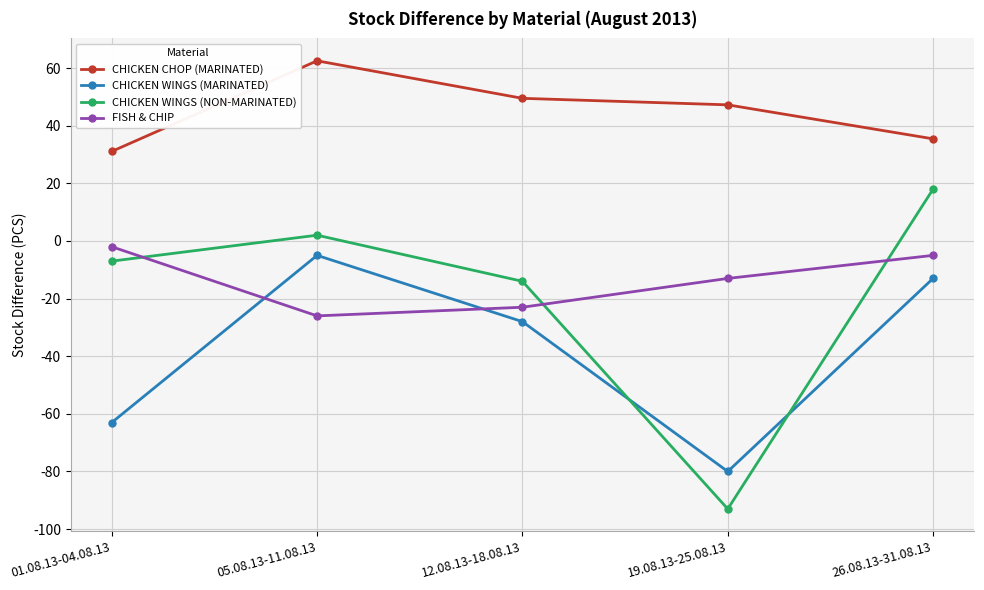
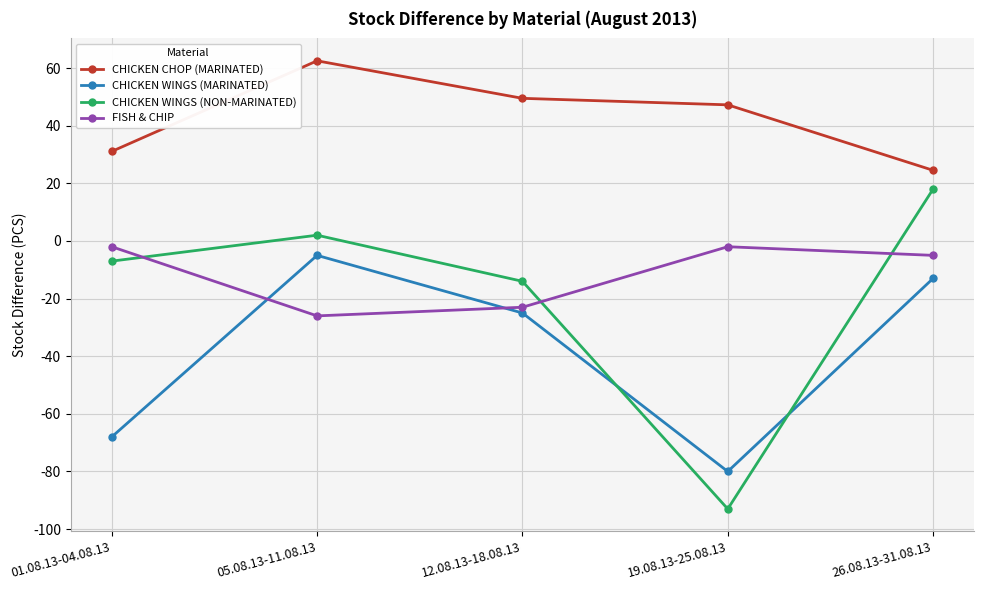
CHICKEN WINGS (MARINATED), 01.08.13-04.08.13: -63 -> -68
CHICKEN WINGS (MARINATED), 12.08.13-18.08.13: -28 -> -25
FISH & CHIP, 19.08.13-25.08.13: -13 -> -2
CHICKEN CHOP (MARINATED), 26.08.13-31.08.13: 35 -> 25
